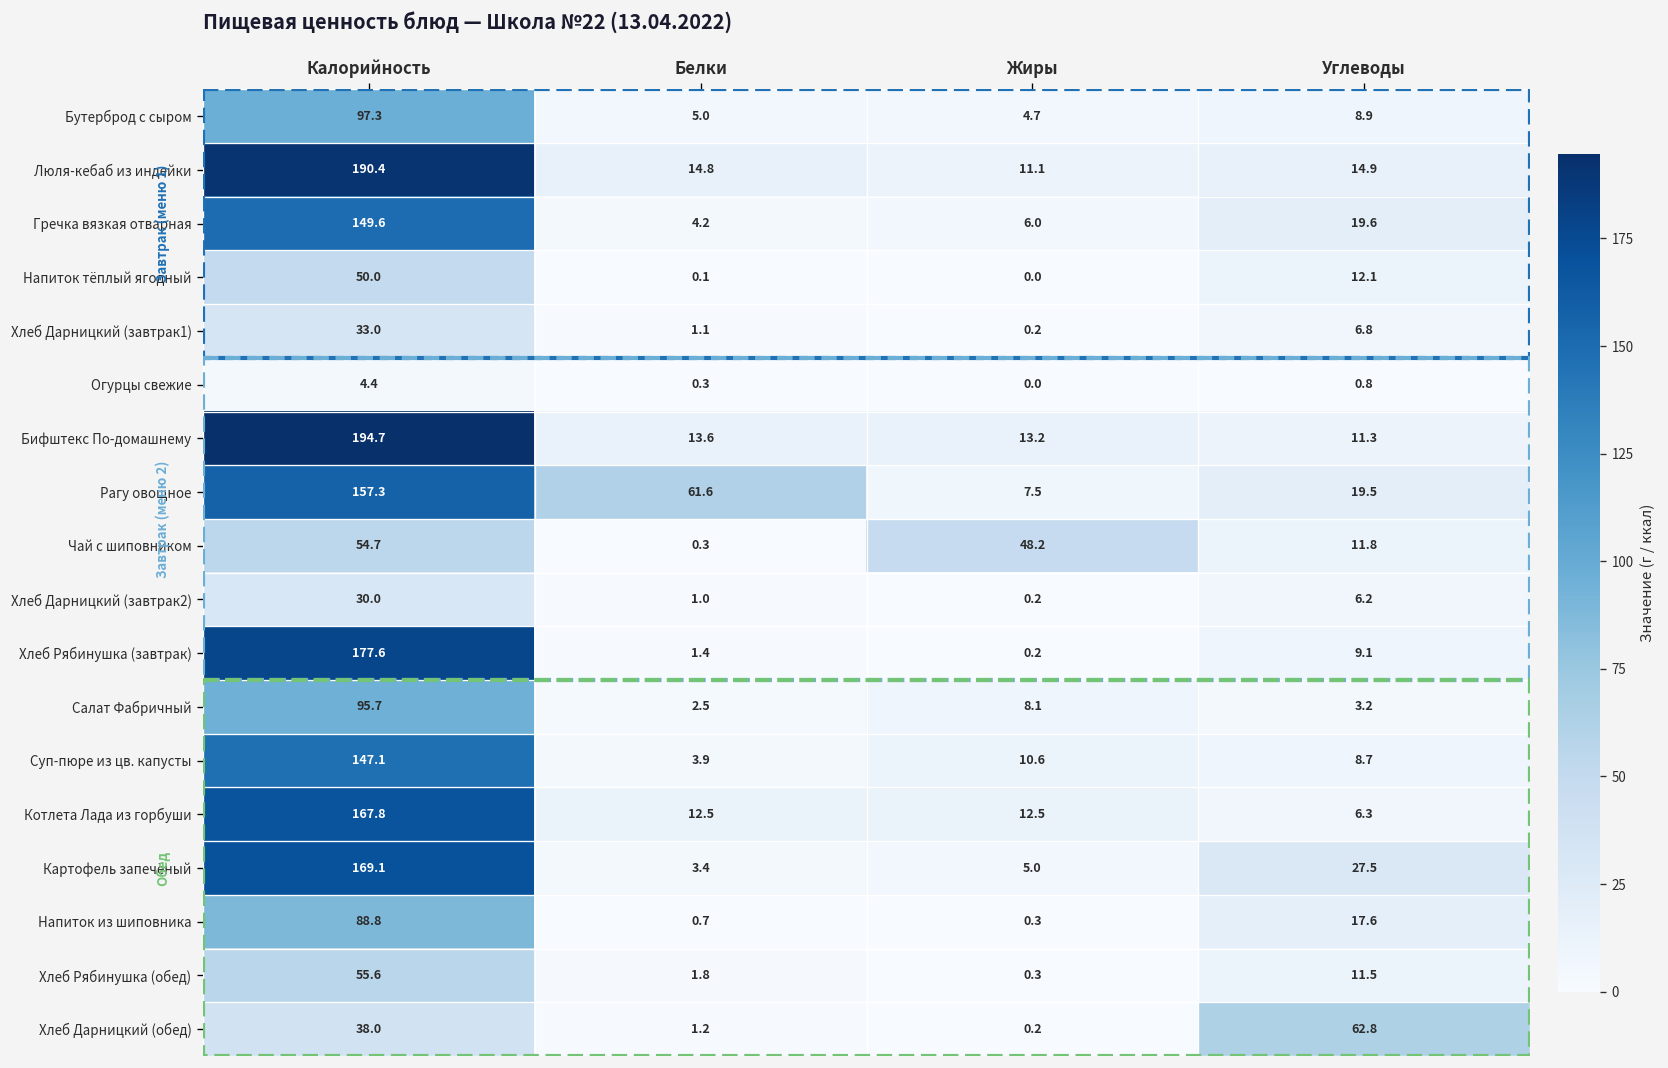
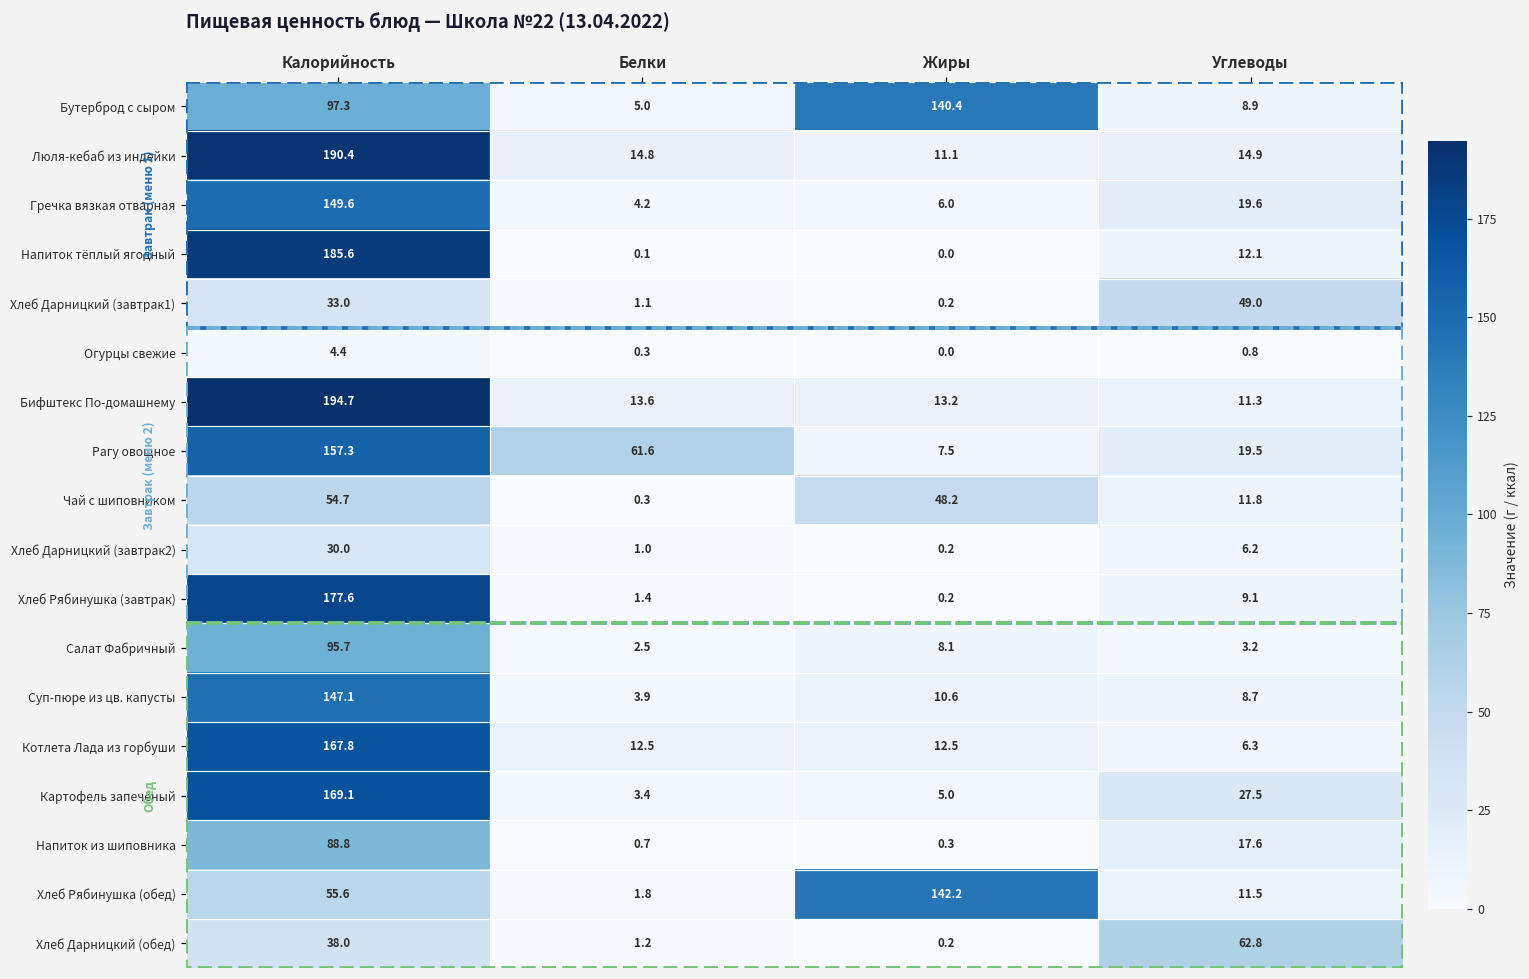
Бутерброд с сыром, Жиры: 4.7 -> 140.4
Напиток тёплый ягодный, Калорийность: 50.0 -> 185.6
Хлеб Дарницкий (завтрак1), Углеводы: 6.8 -> 49.0
Хлеб Рябинушка (обед), Жиры: 0.3 -> 142.2
